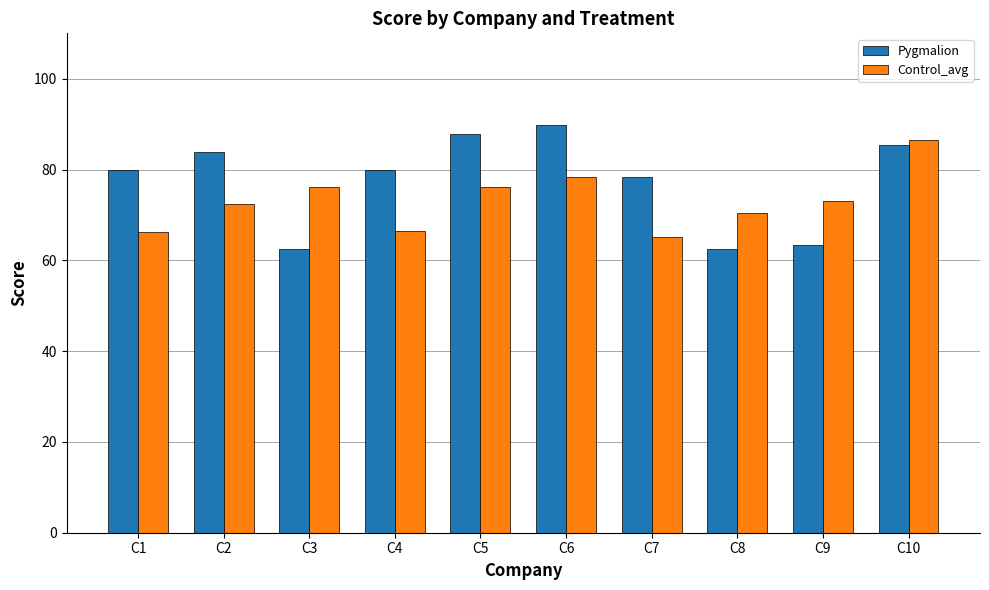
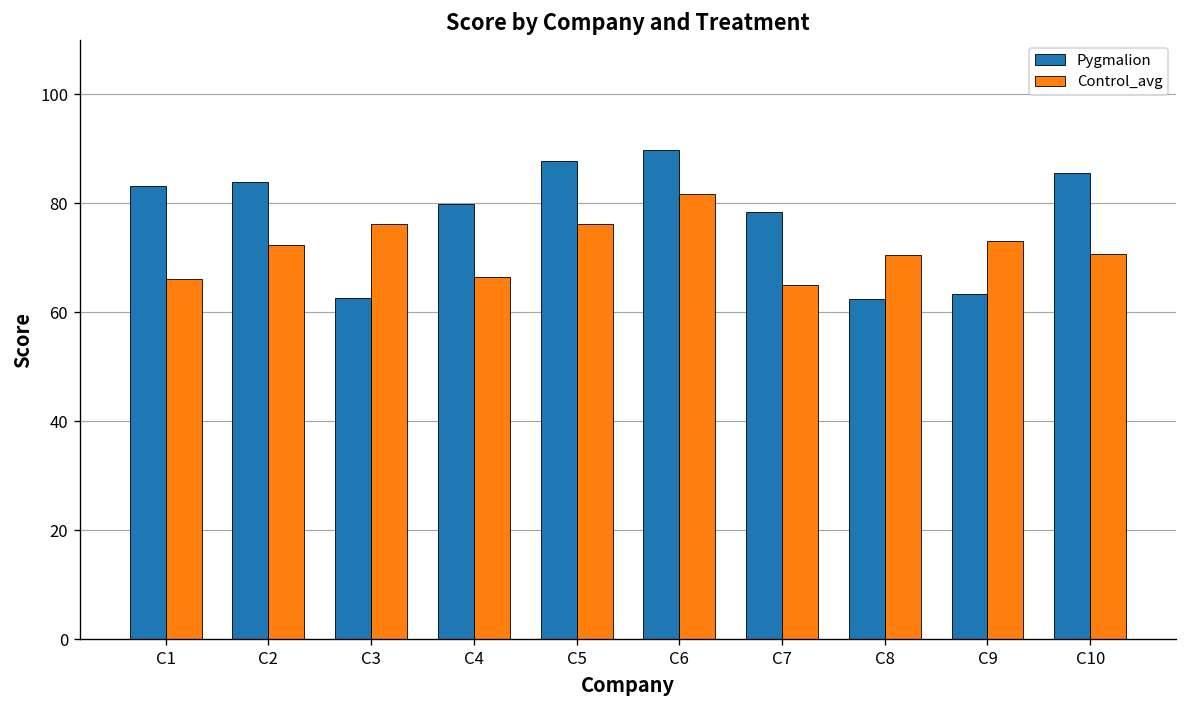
Pygmalion, C1: 80 -> 83
Control_avg, C6: 78 -> 82
Control_avg, C10: 87 -> 71
